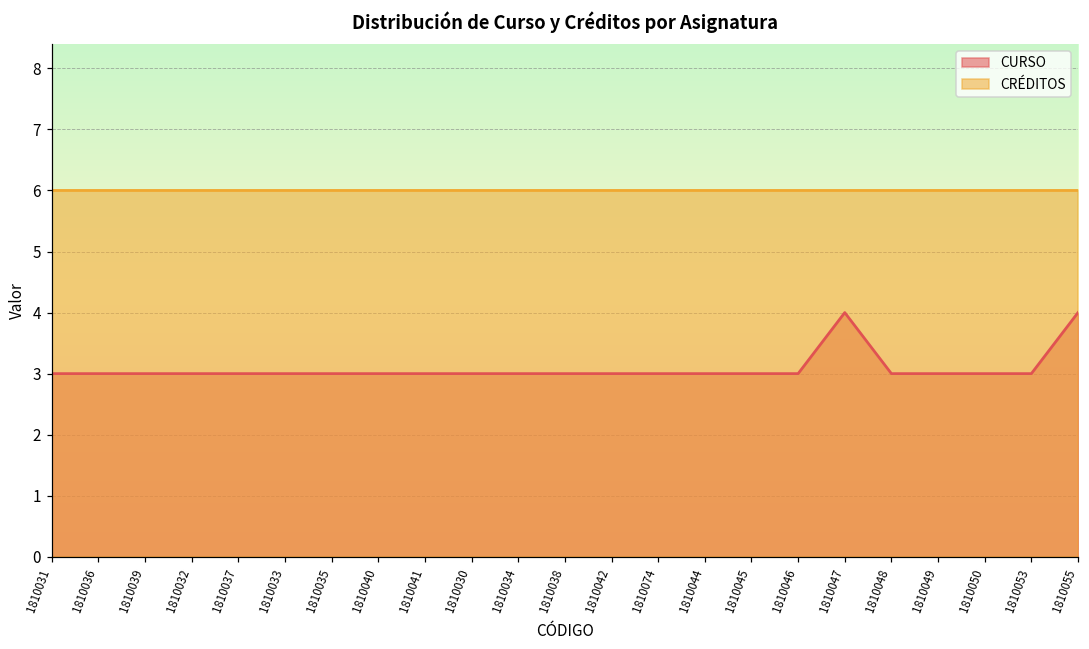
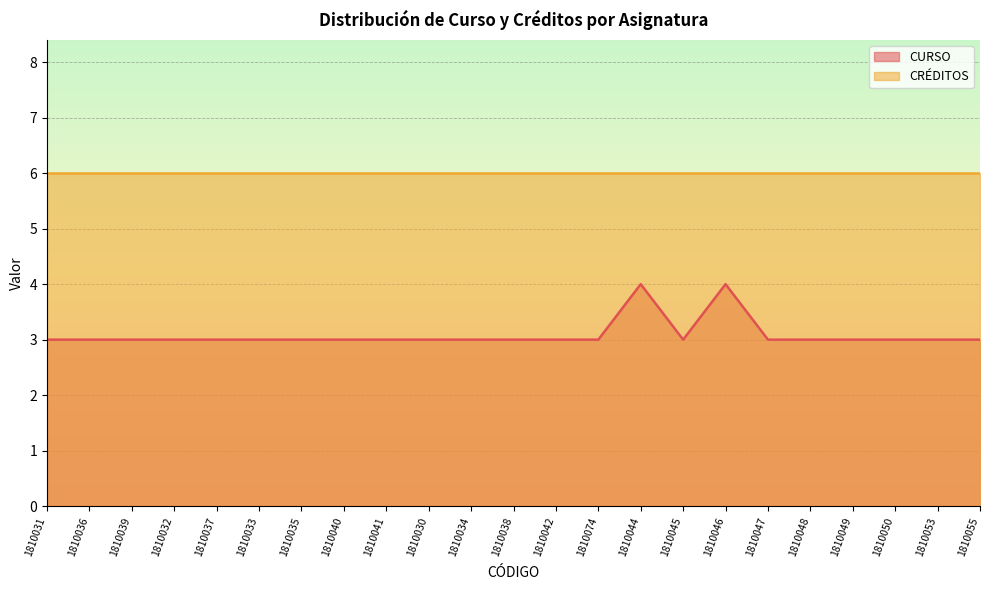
CURSO, 1810044: 3 -> 4
CURSO, 1810046: 3 -> 4
CURSO, 1810047: 4 -> 3
CURSO, 1810055: 4 -> 3
